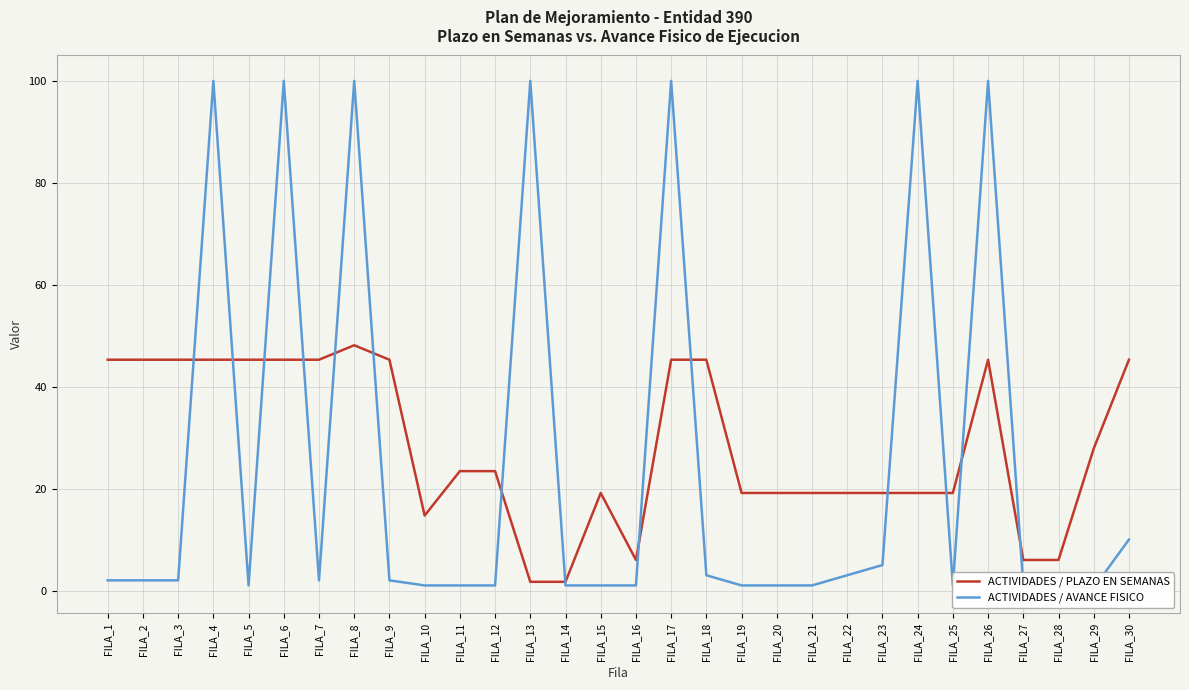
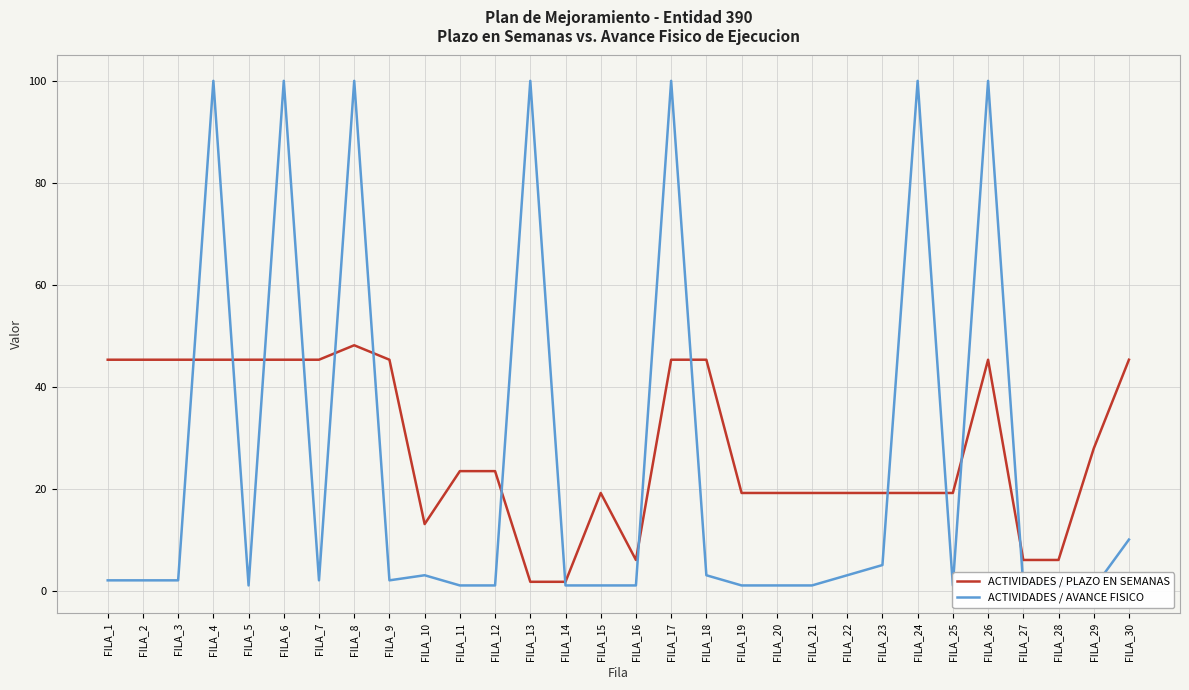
ACTIVIDADES / PLAZO EN SEMANAS, FILA_10: 15 -> 13
ACTIVIDADES / AVANCE FISICO, FILA_10: 1 -> 3
